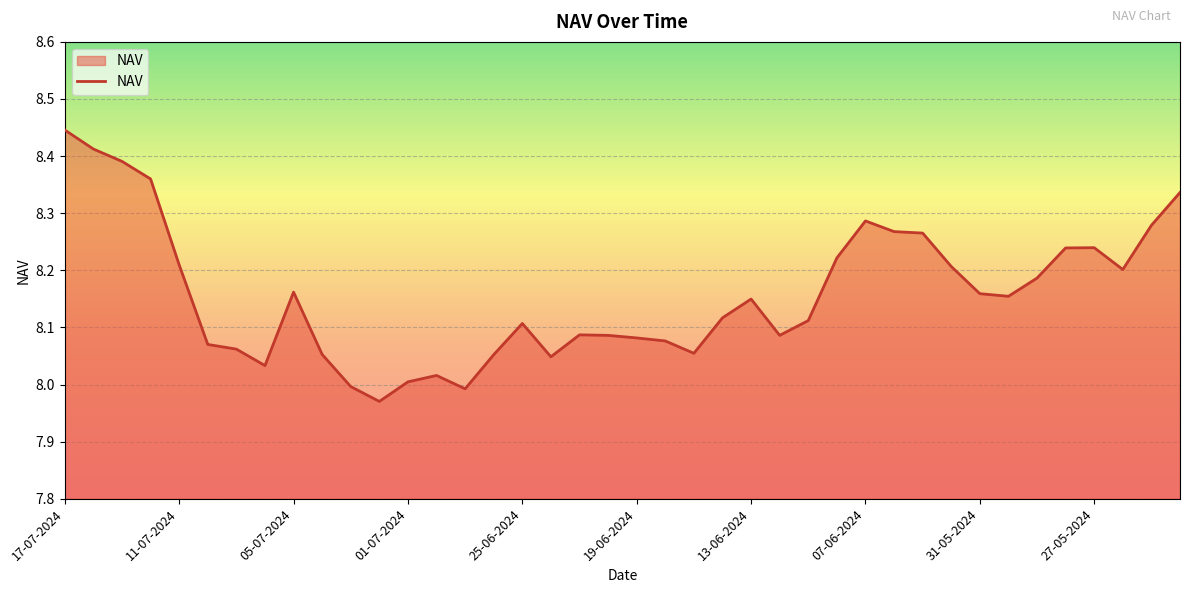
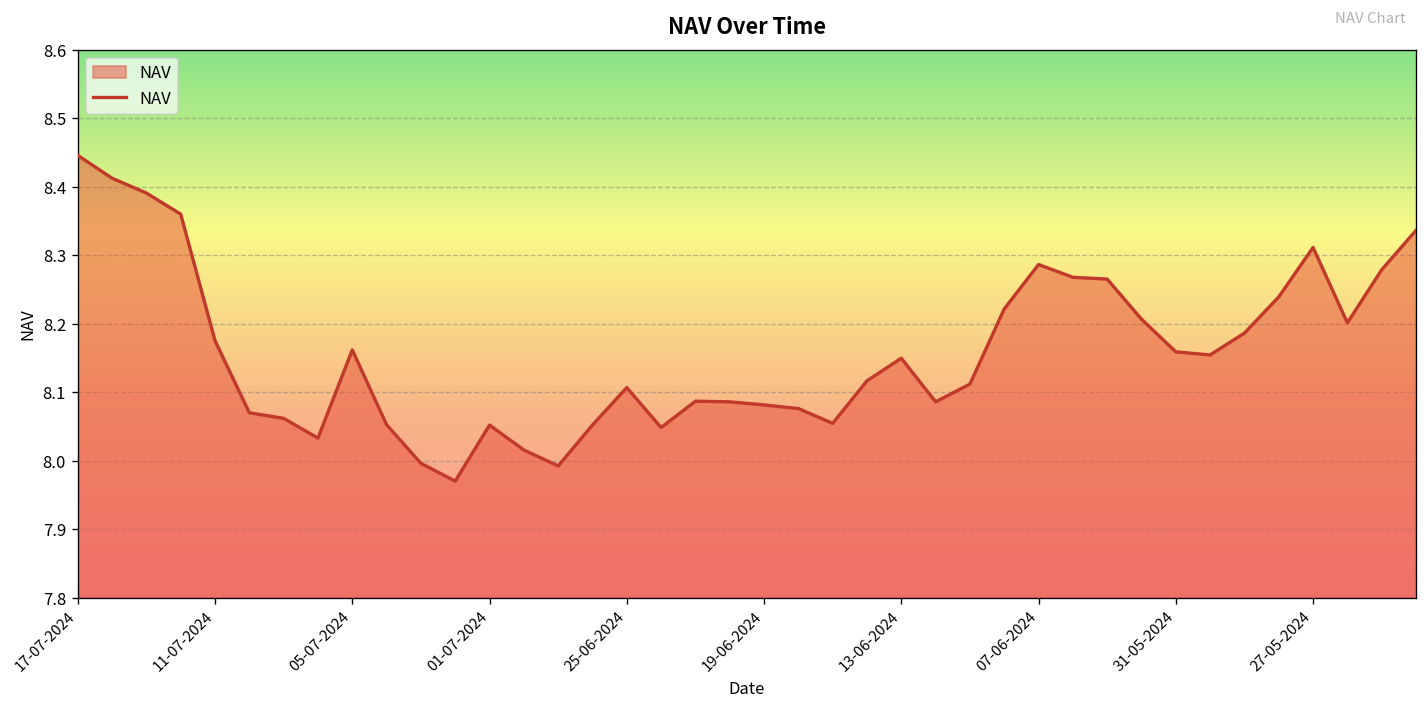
11-07-2024: 8.21 -> 8.18
01-07-2024: 8.00 -> 8.05
27-05-2024: 8.24 -> 8.31
